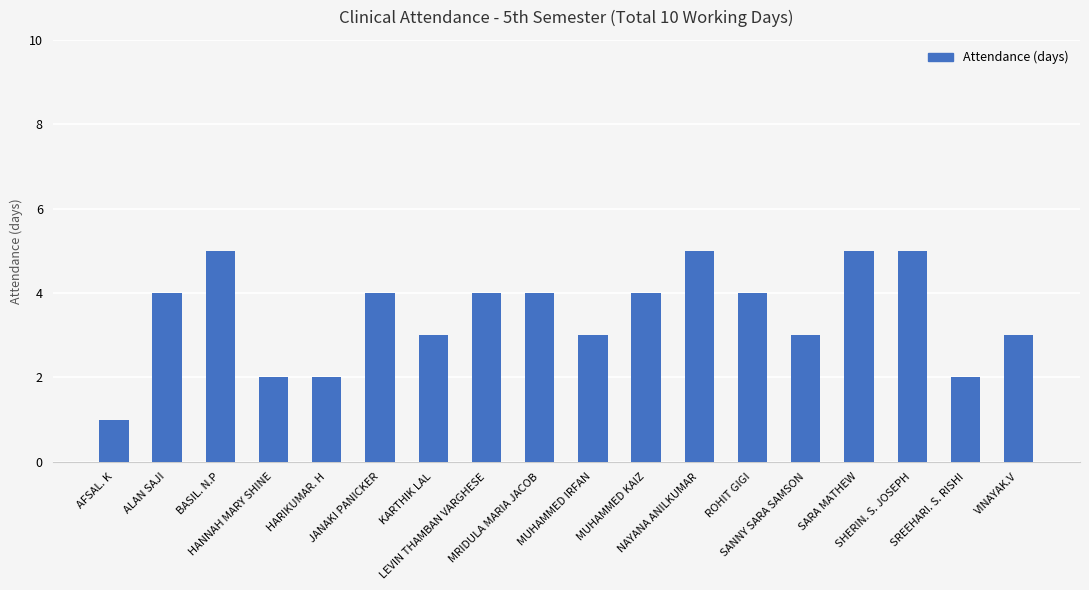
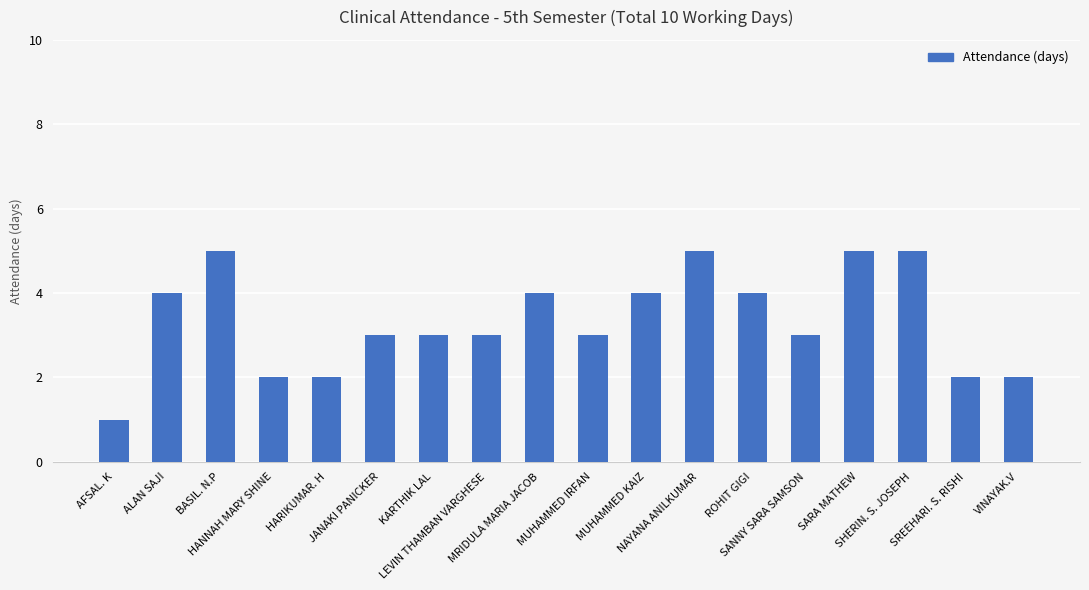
JANAKI PANICKER: 4 -> 3
LEVIN THAMBAN VARGHESE: 4 -> 3
VINAYAK.V: 3 -> 2
